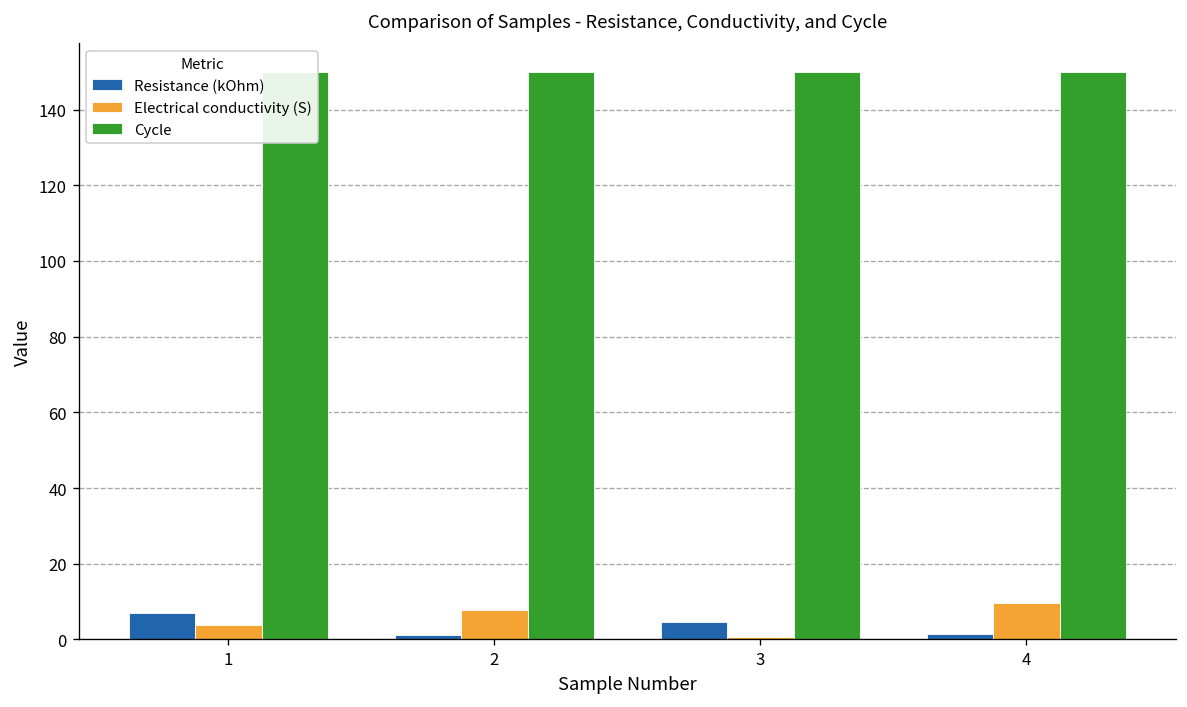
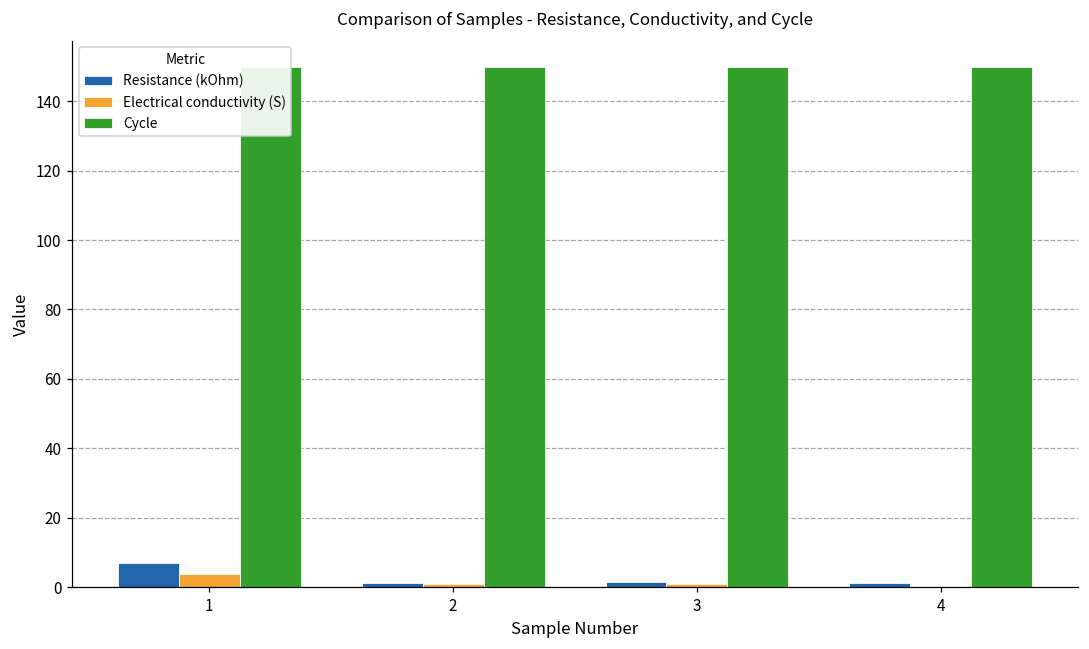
Electrical conductivity (S), 2: 8 -> 1
Resistance (kOhm), 3: 5 -> 1
Electrical conductivity (S), 4: 10 -> 0
